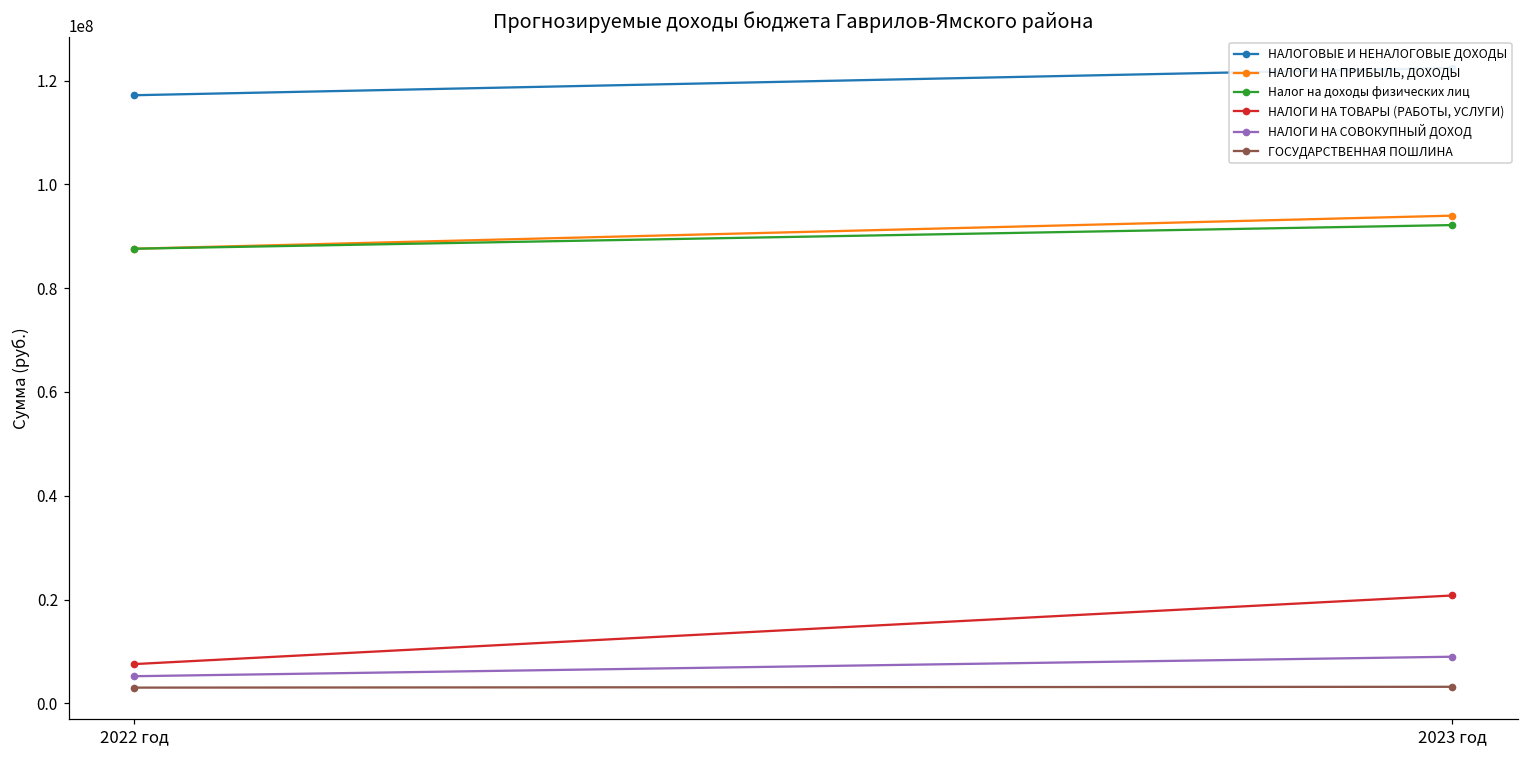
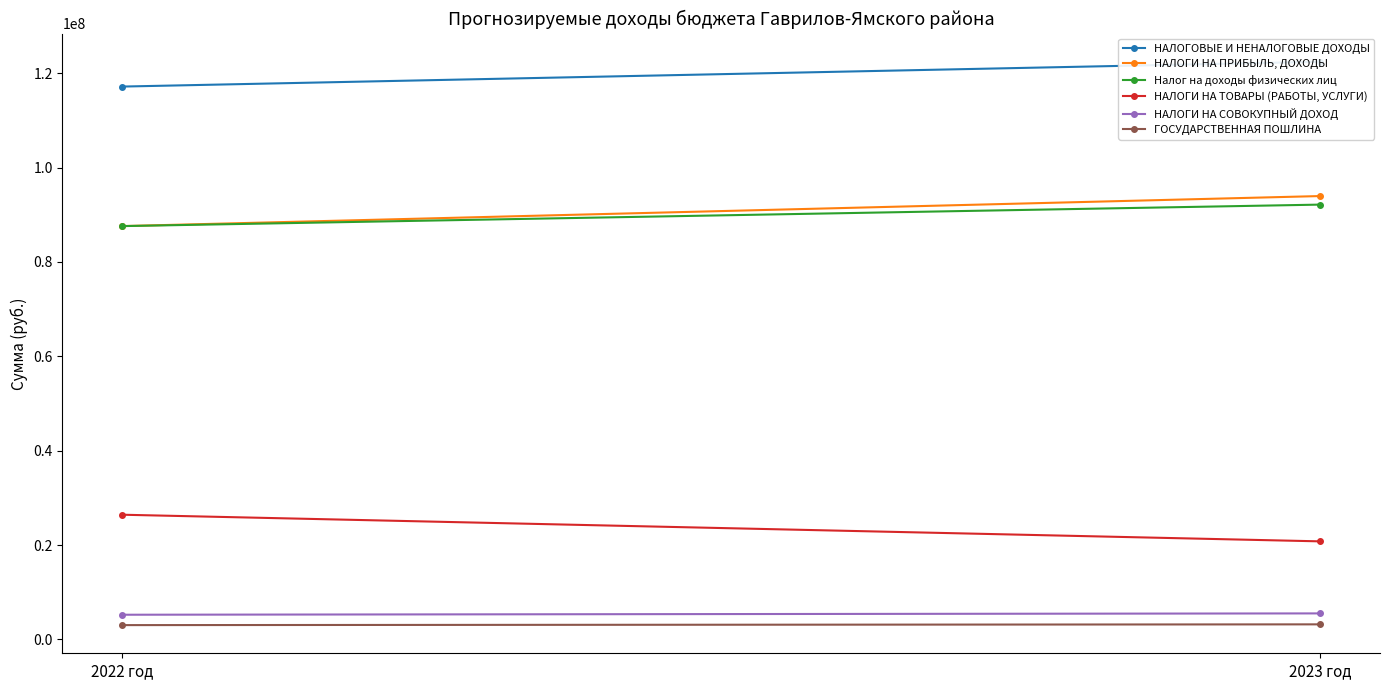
НАЛОГИ НА ТОВАРЫ (РАБОТЫ, УСЛУГИ), 2022 год: 8000000 -> 26000000
НАЛОГИ НА СОВОКУПНЫЙ ДОХОД, 2023 год: 9000000 -> 6000000
